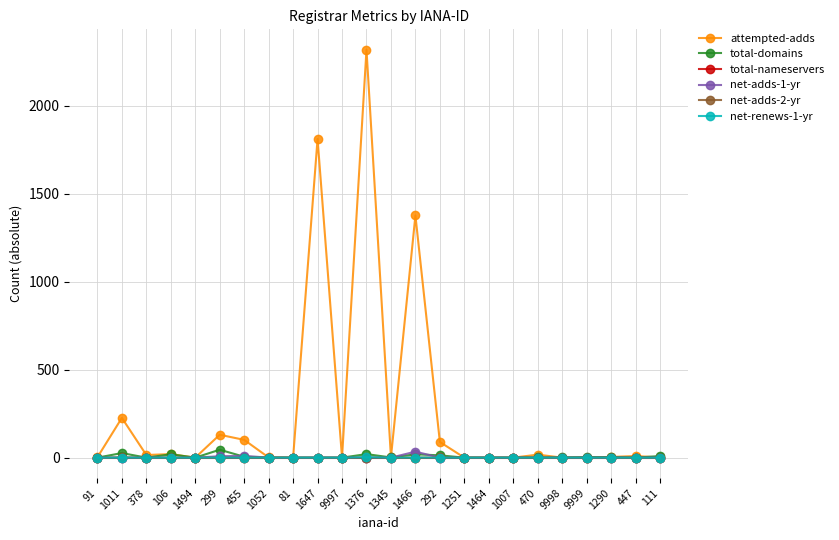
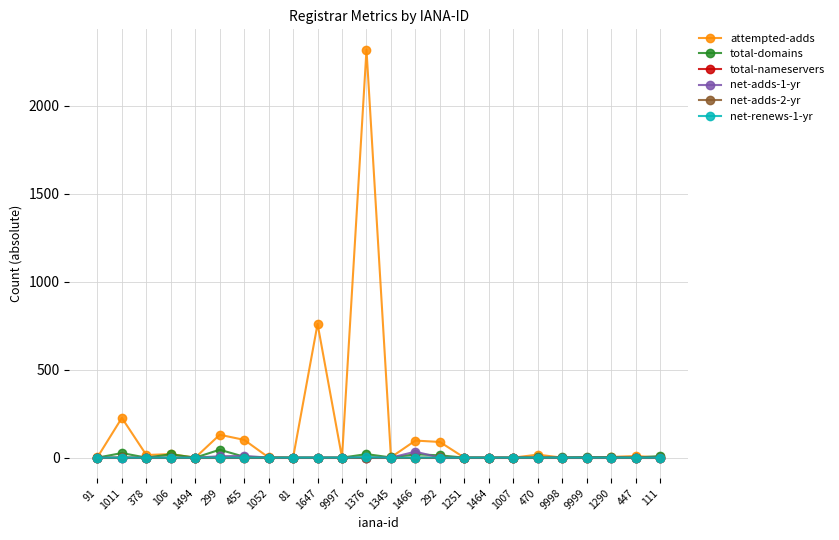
attempted-adds, 1647: 1810 -> 760
attempted-adds, 1466: 1380 -> 100
